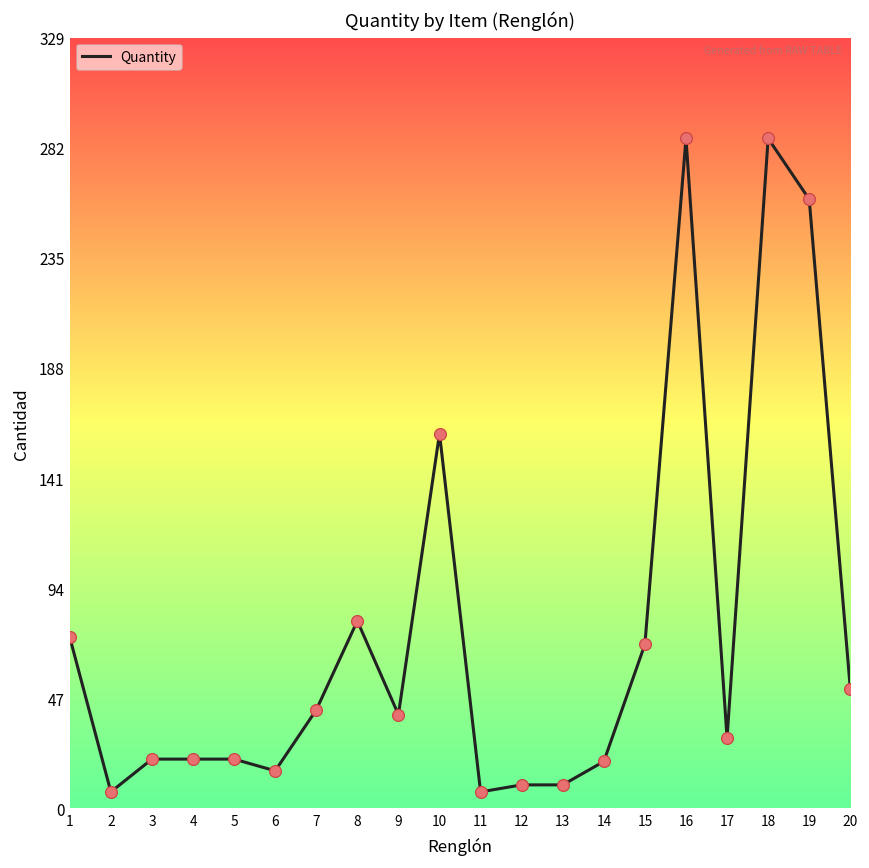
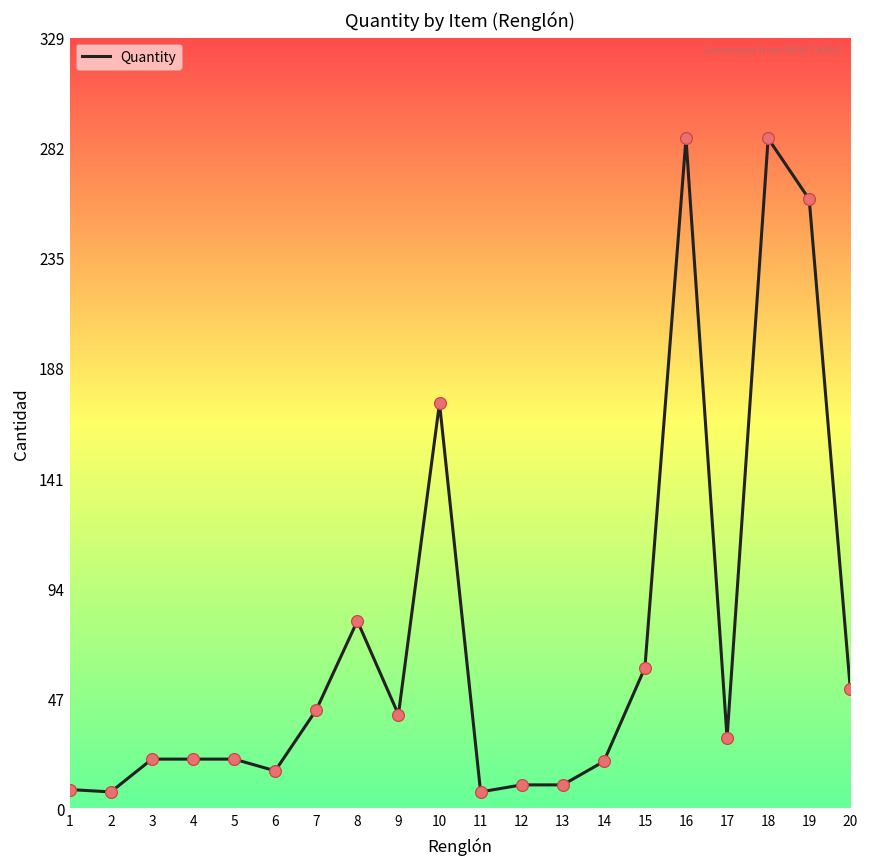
1: 73 -> 8
10: 160 -> 173
15: 70 -> 60
